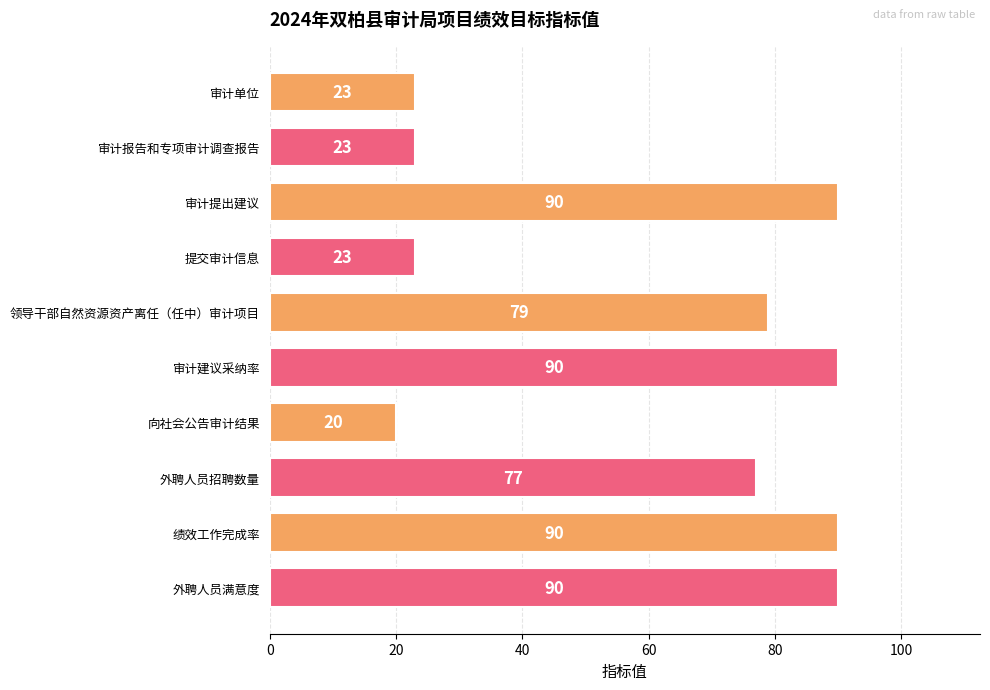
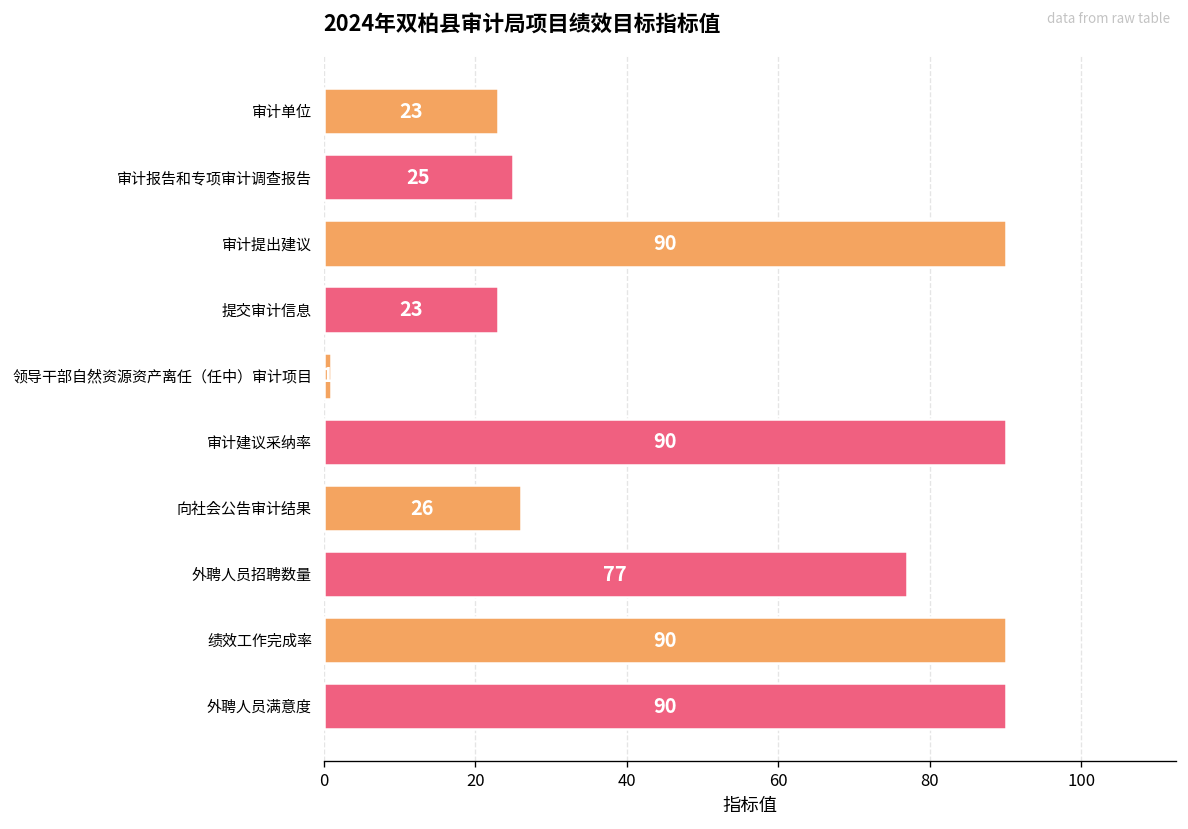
审计报告和专项审计调查报告: 23 -> 25
领导干部自然资源资产离任（任中）审计项目: 79 -> 1
向社会公告审计结果: 20 -> 26
